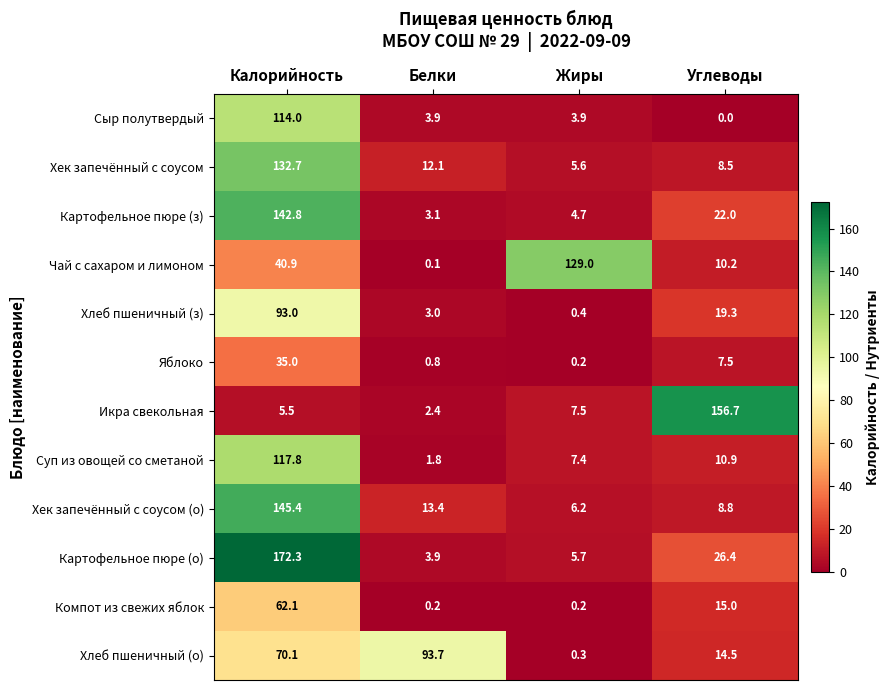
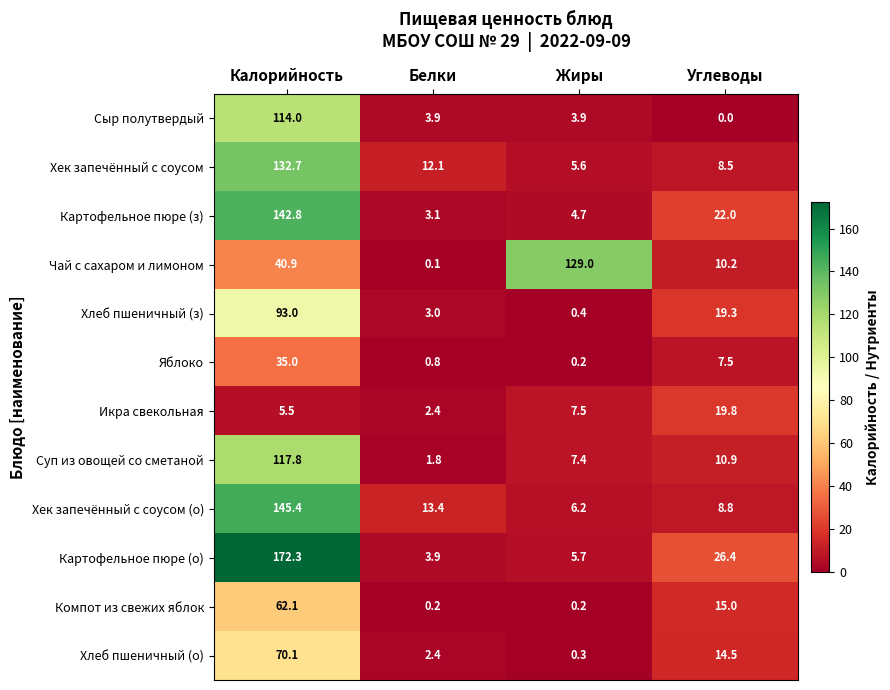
Икра свекольная, Углеводы: 156.7 -> 19.8
Хлеб пшеничный (о), Белки: 93.7 -> 2.4
